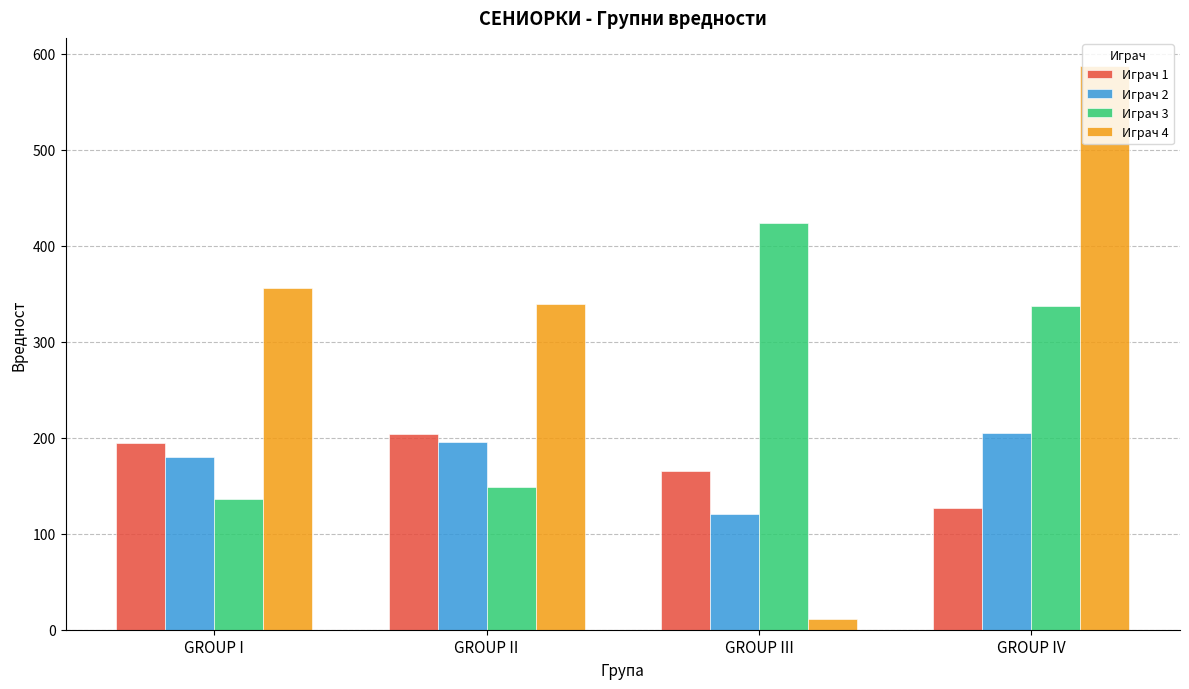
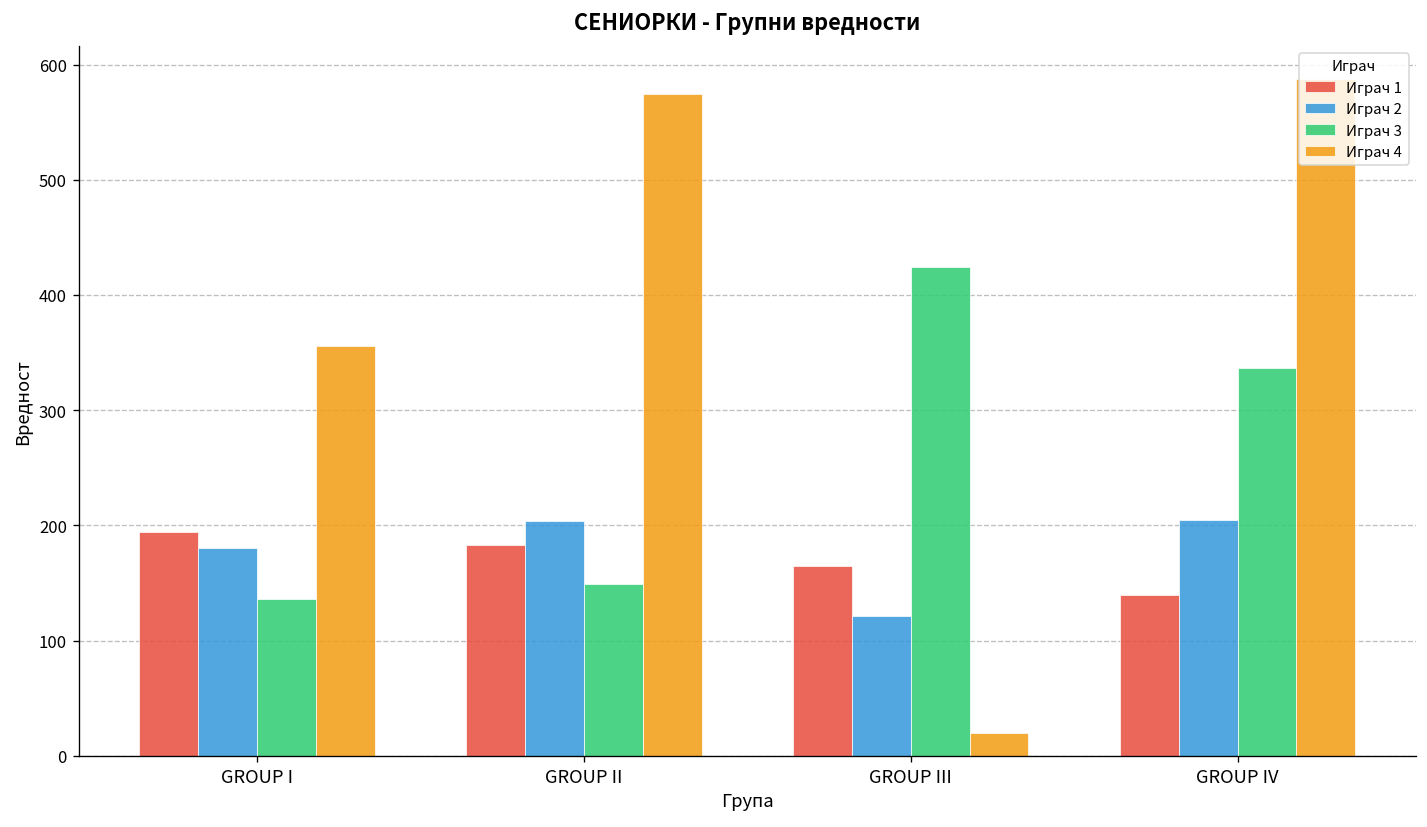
Играч 1, GROUP II: 200 -> 180
Играч 2, GROUP II: 195 -> 204
Играч 4, GROUP II: 340 -> 570
Играч 4, GROUP III: 10 -> 20
Играч 1, GROUP IV: 130 -> 140
